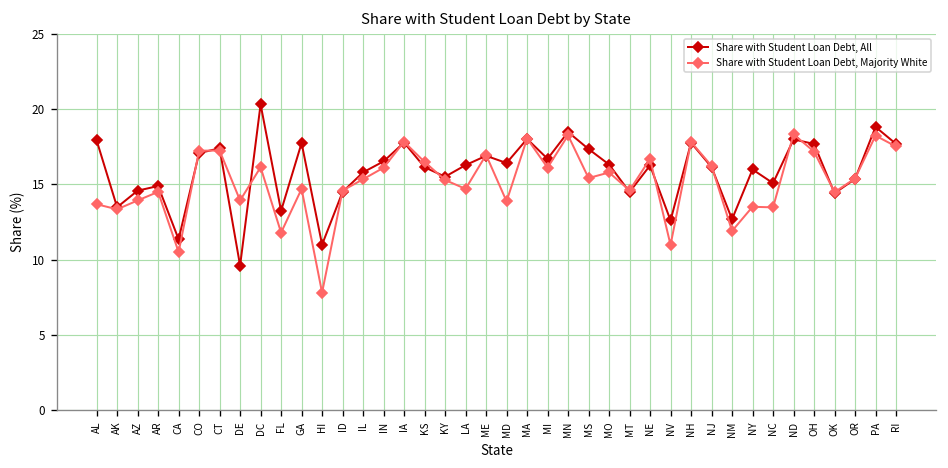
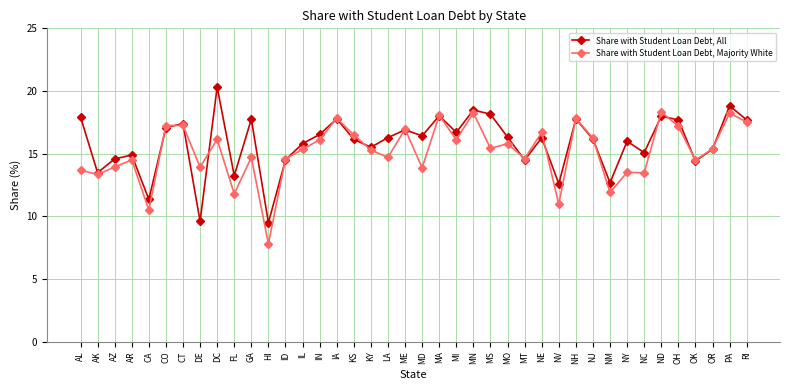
Share with Student Loan Debt, All, HI: 11.0 -> 9.5
Share with Student Loan Debt, All, MS: 17.4 -> 18.2
